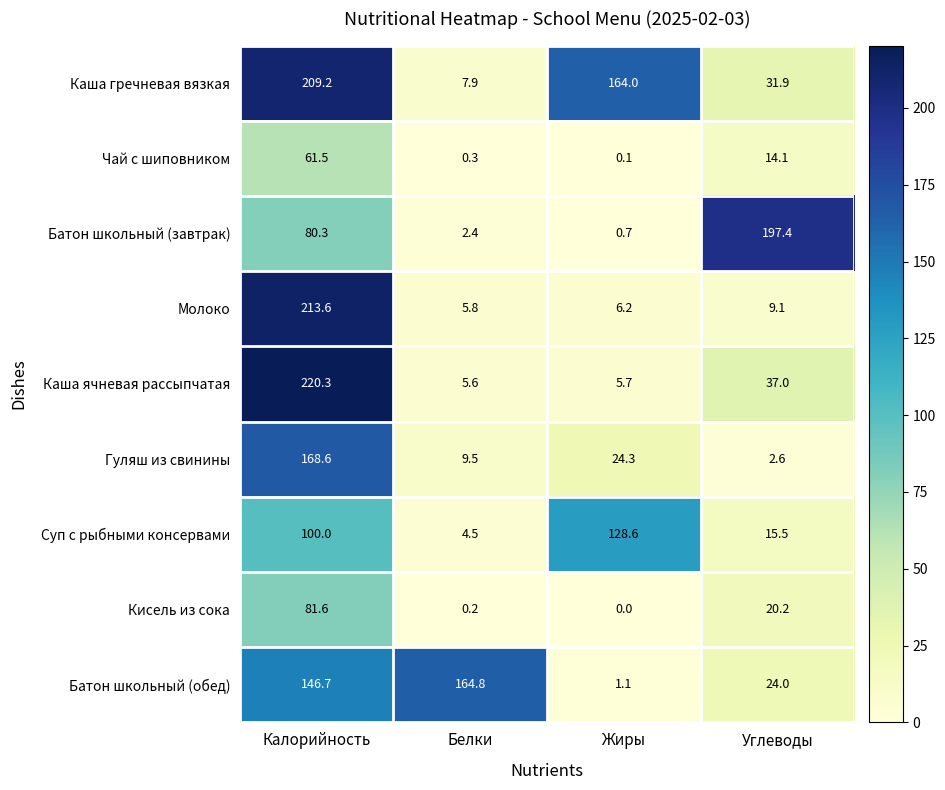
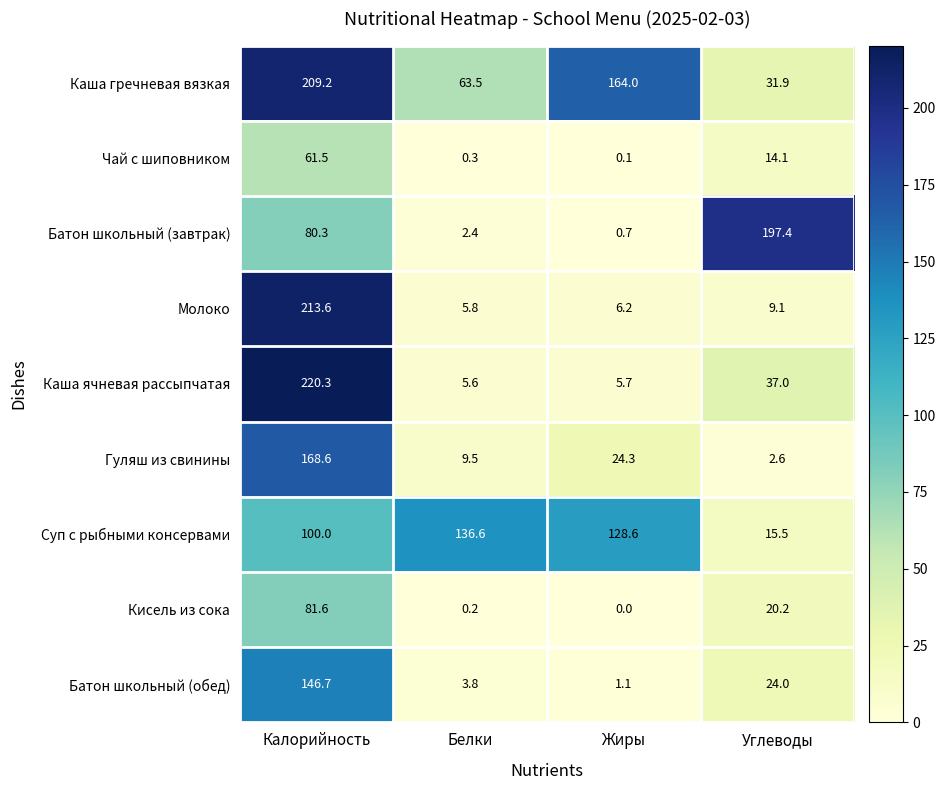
Каша гречневая вязкая, Белки: 7.9 -> 63.5
Суп с рыбными консервами, Белки: 4.5 -> 136.6
Батон школьный (обед), Белки: 164.8 -> 3.8
